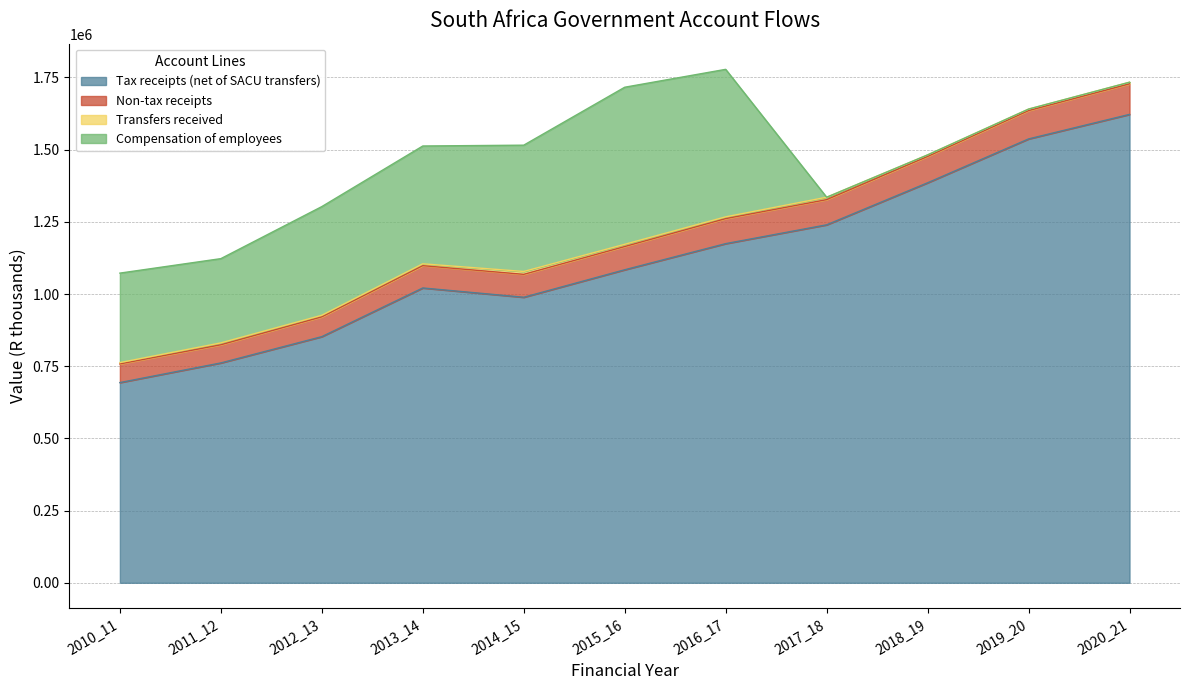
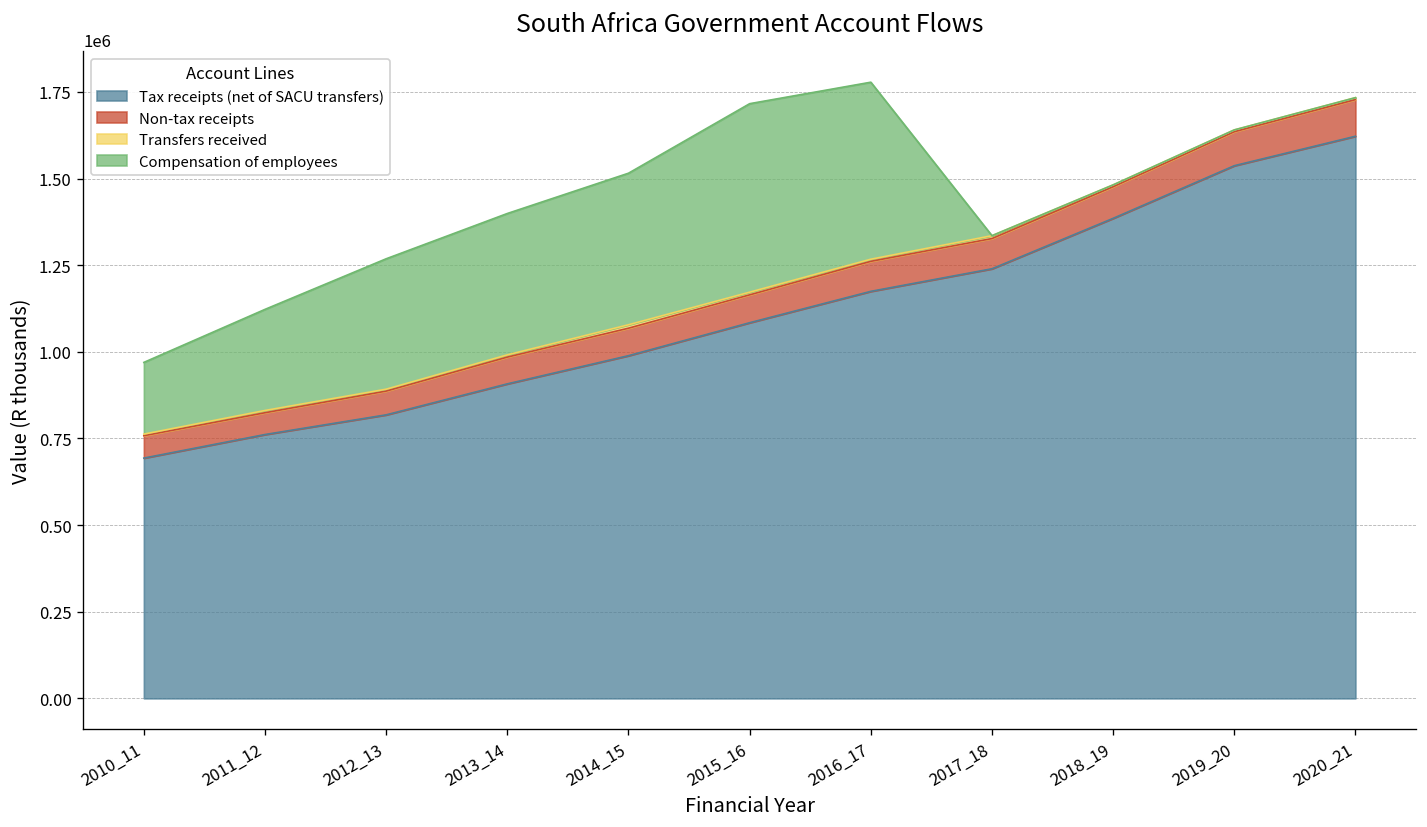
Compensation of employees, 2010_11: 310000 -> 210000
Tax receipts (net of SACU transfers), 2012_13: 850000 -> 820000
Tax receipts (net of SACU transfers), 2013_14: 1020000 -> 910000
